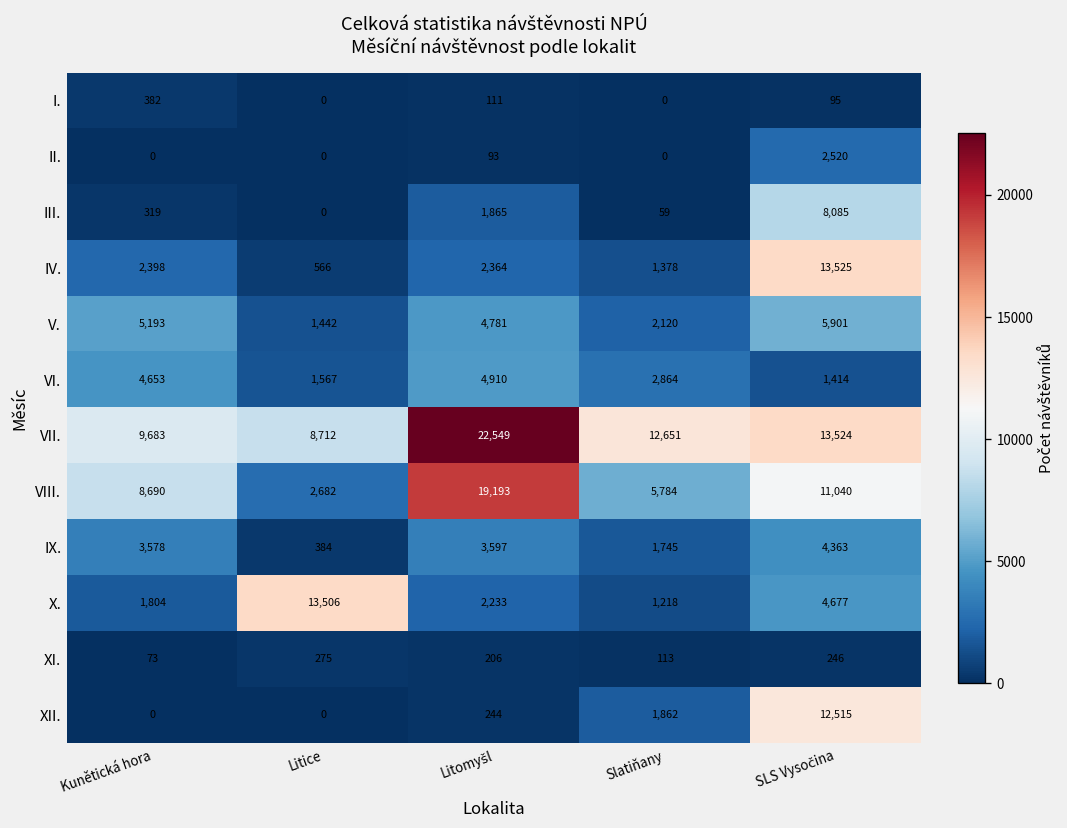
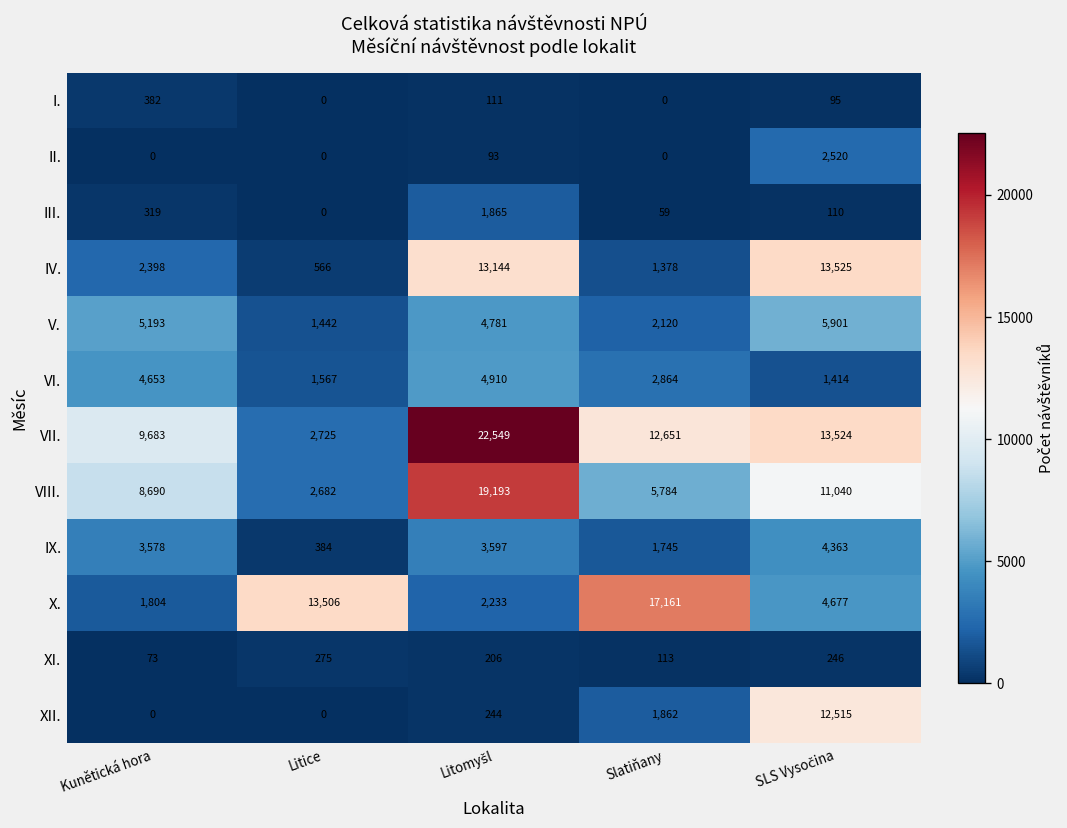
III., SLS Vysočina: 8,085 -> 110
IV., Litomyšl: 2,364 -> 13,144
VII., Litice: 8,712 -> 2,725
X., Slatiňany: 1,218 -> 17,161
